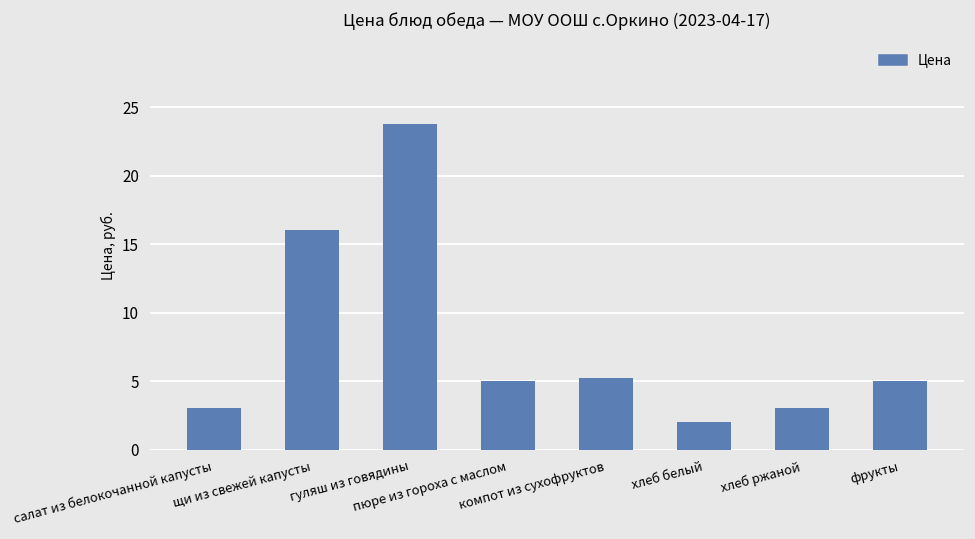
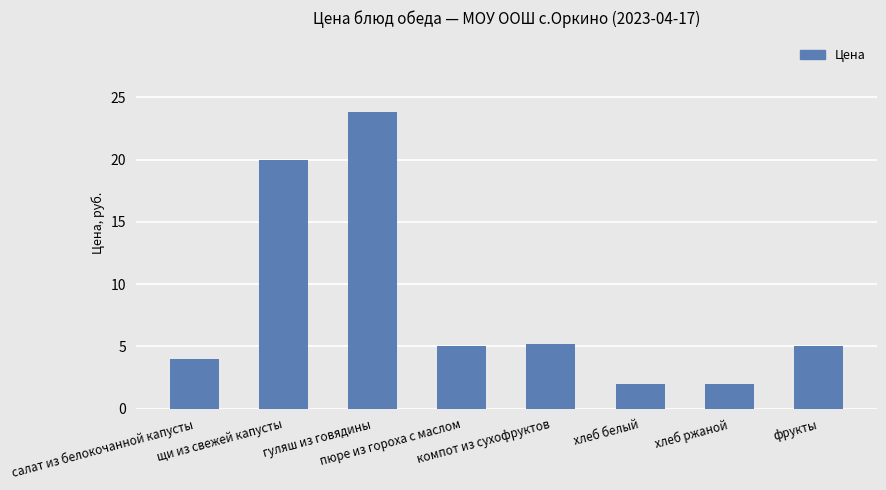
салат из белокочанной капусты: 3 -> 4
щи из свежей капусты: 16 -> 20
хлеб ржаной: 3 -> 2
